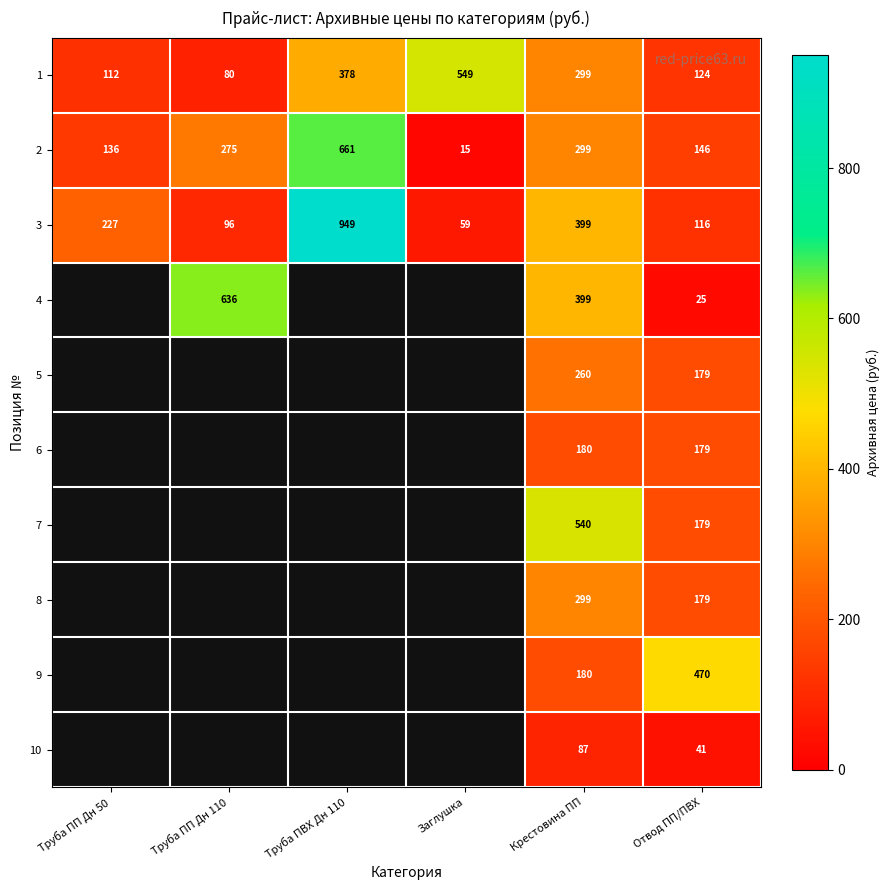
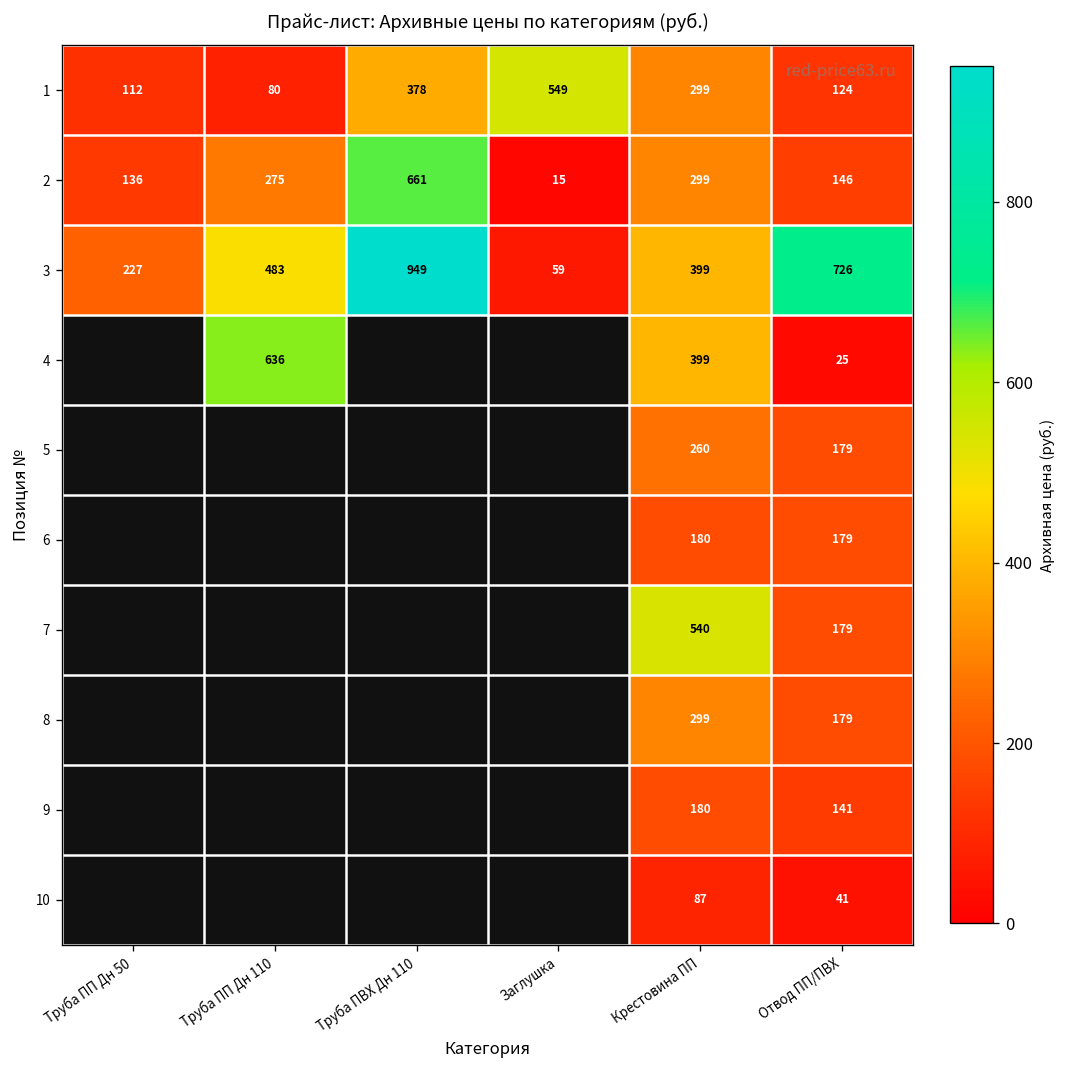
3, Труба ПП Дн 110: 96 -> 483
3, Отвод ПП/ПВХ: 116 -> 726
9, Отвод ПП/ПВХ: 470 -> 141
